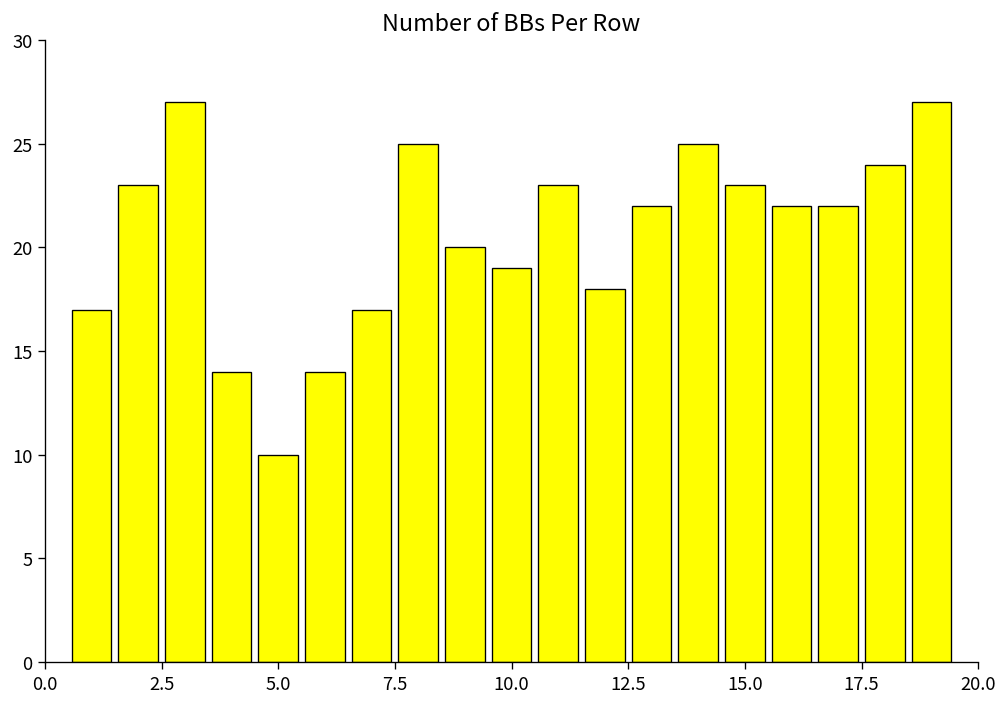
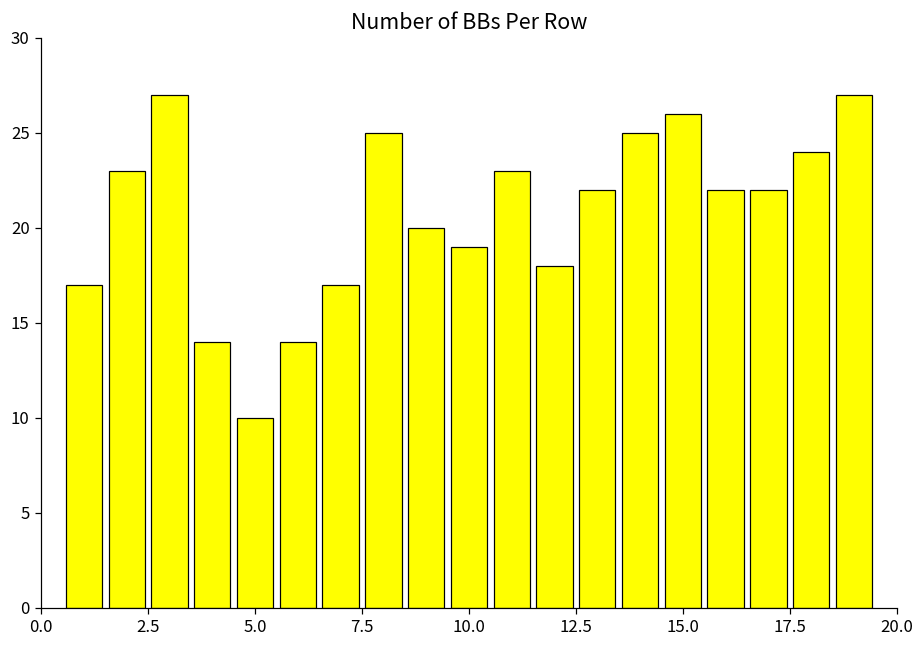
15.0: 23 -> 26
